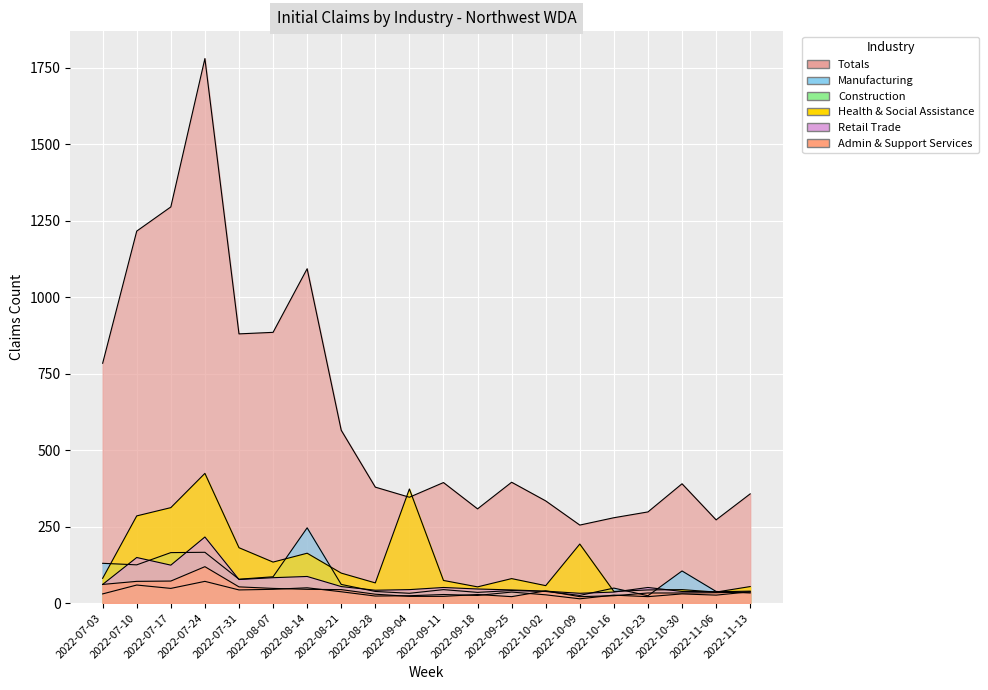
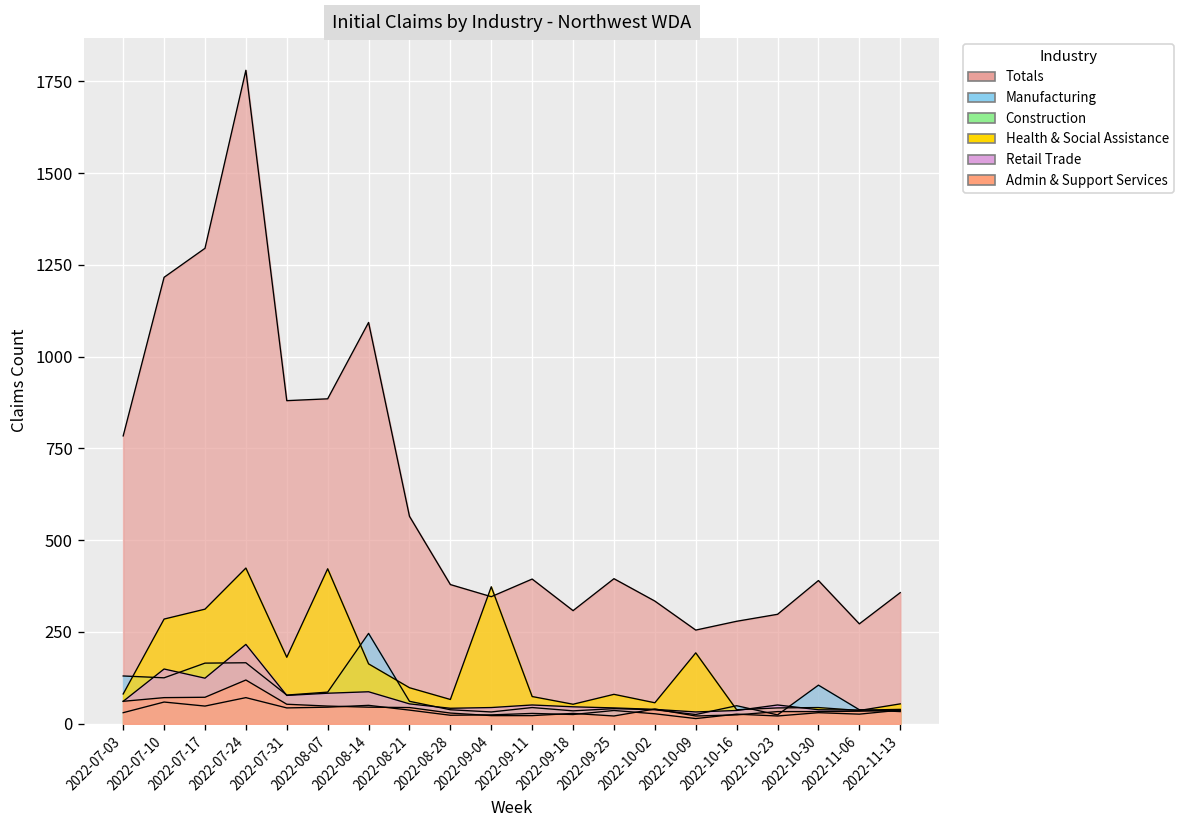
Health & Social Assistance, 2022-08-07: 130 -> 420
